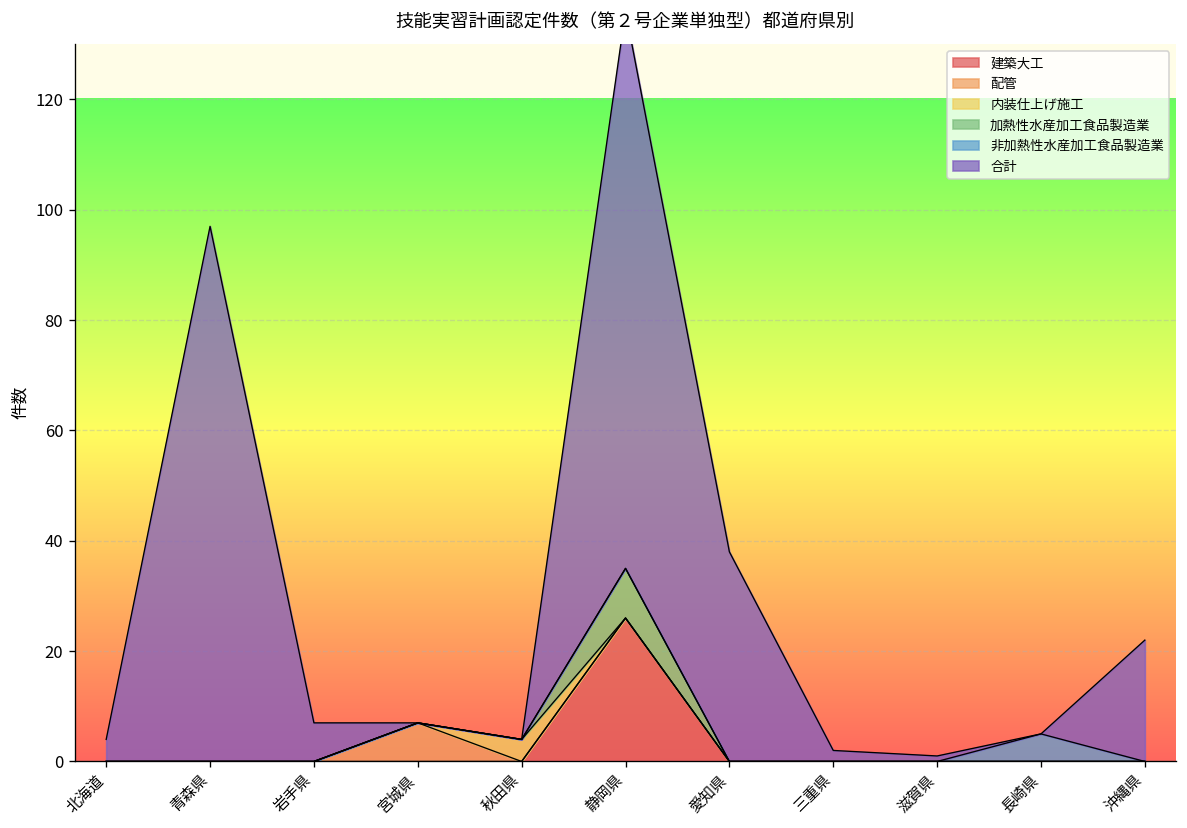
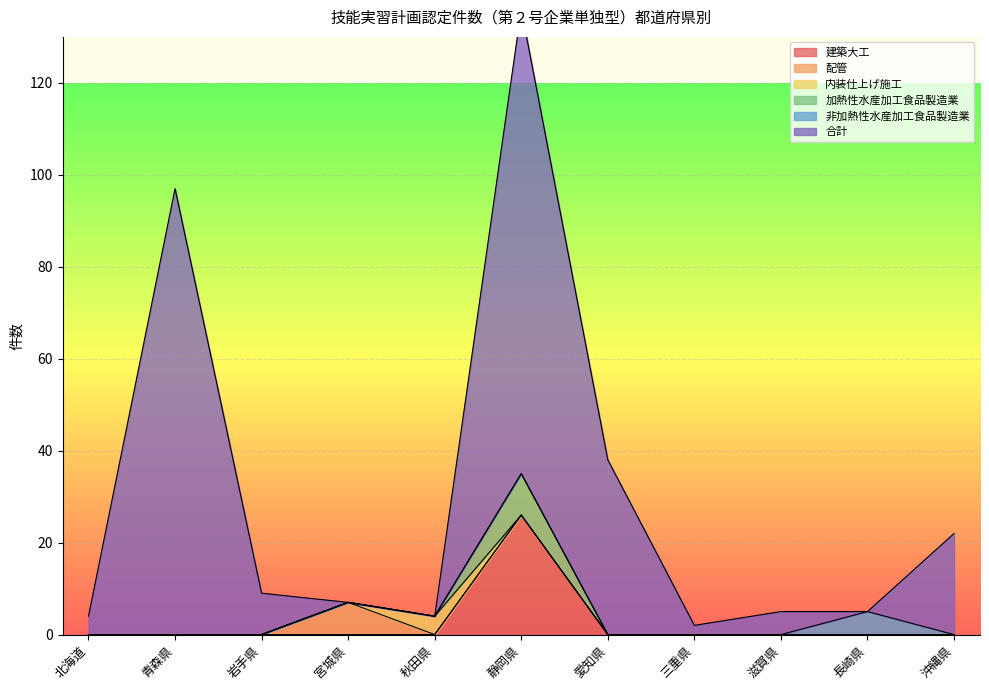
合計, 岩手県: 7 -> 9
合計, 滋賀県: 1 -> 5
